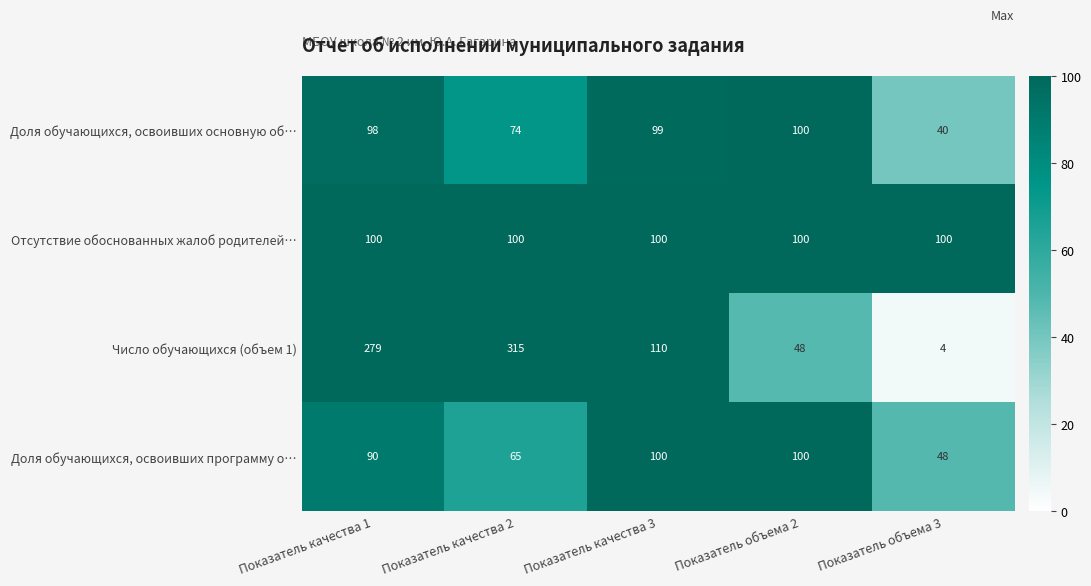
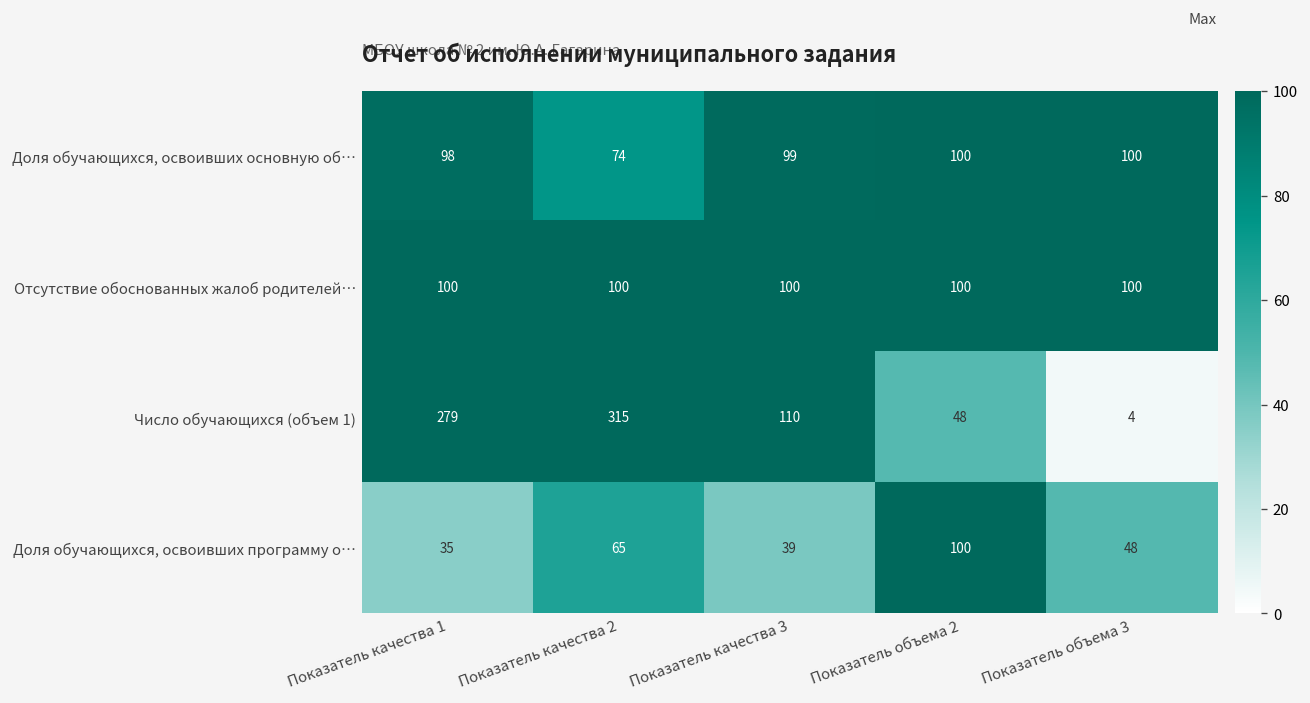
Доля обучающихся, освоивших основную об…, Показатель объема 3: 40 -> 100
Доля обучающихся, освоивших программу о…, Показатель качества 1: 90 -> 35
Доля обучающихся, освоивших программу о…, Показатель качества 3: 100 -> 39
